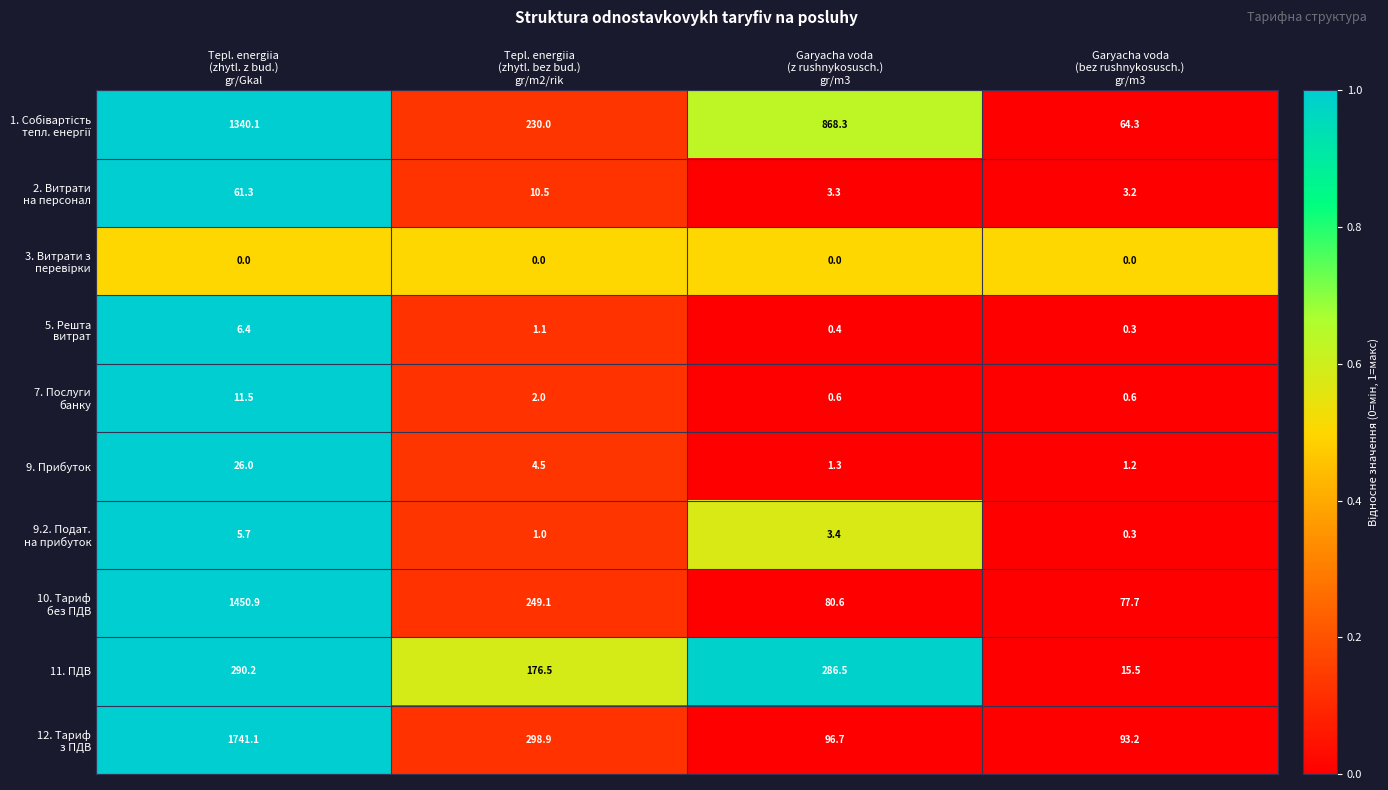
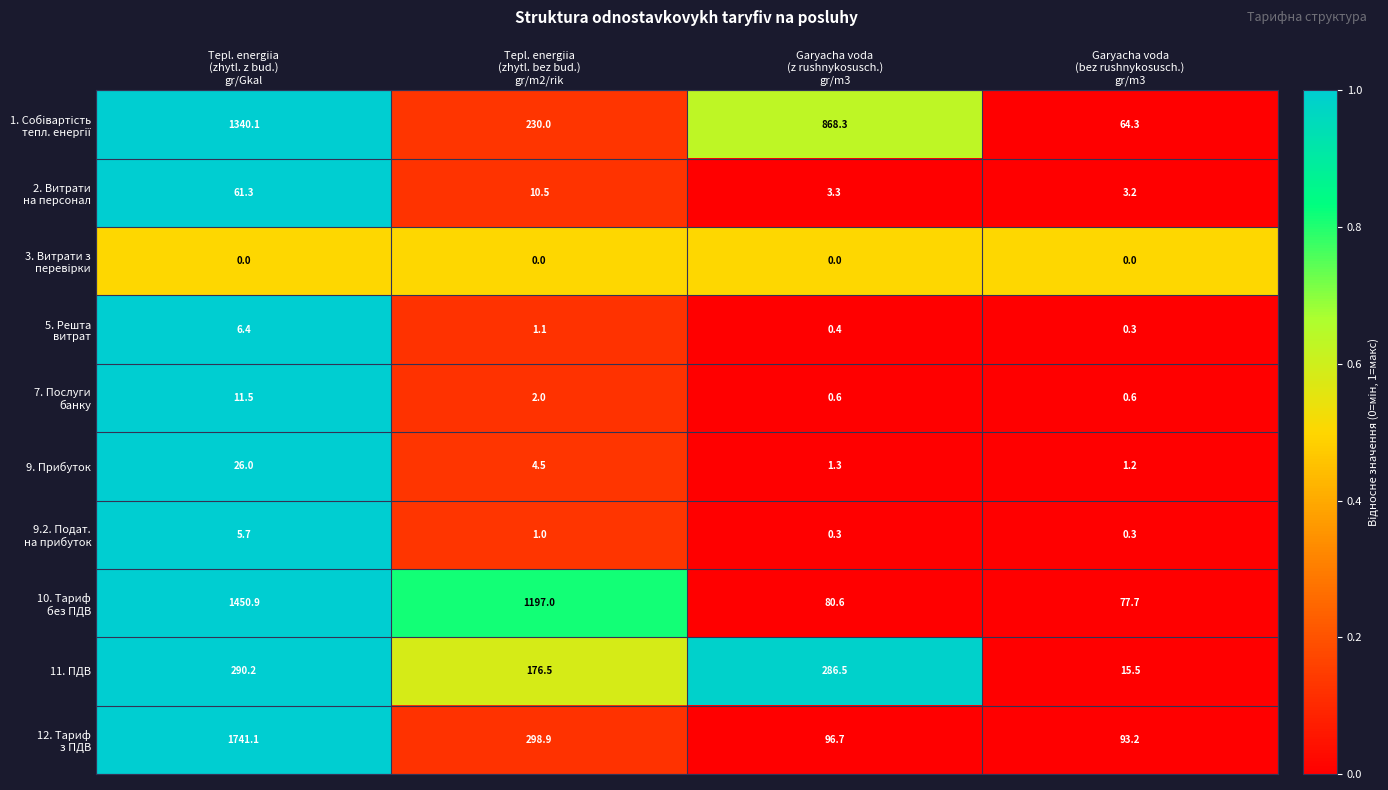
9.2. Подат. на прибуток, Garyacha voda (z rushnykosusch.) gr/m3: 3.4 -> 0.3
10. Тариф без ПДВ, Tepl. energiia (zhytl. bez bud.) gr/m2/rik: 249.1 -> 1197.0
